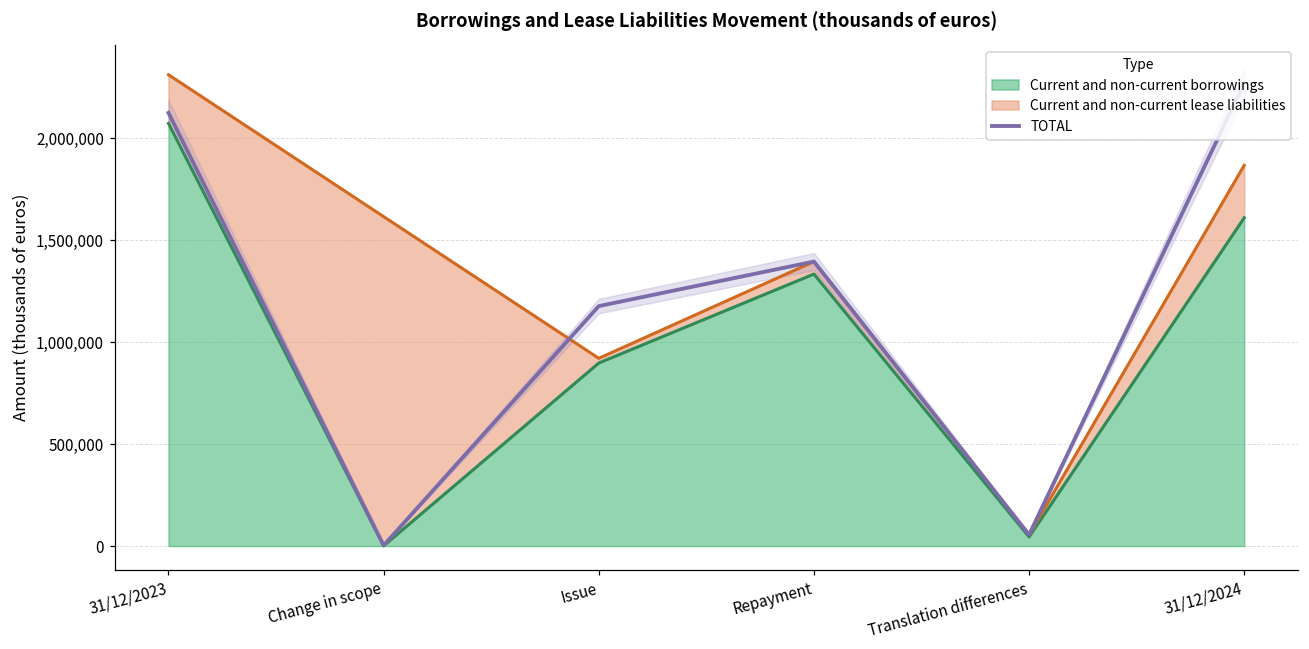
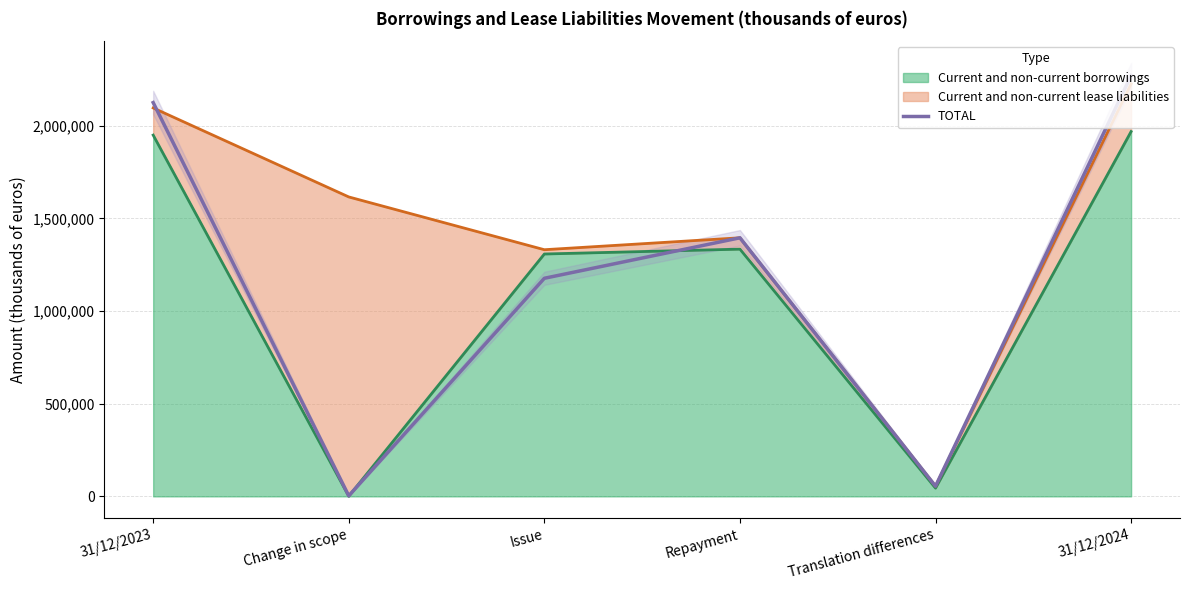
Current and non-current borrowings, 31/12/2023: 2,070,000 -> 1,950,000
Current and non-current lease liabilities, 31/12/2023: 240,000 -> 150,000
Current and non-current borrowings, Issue: 900,000 -> 1,310,000
Current and non-current borrowings, 31/12/2024: 1,610,000 -> 1,970,000
